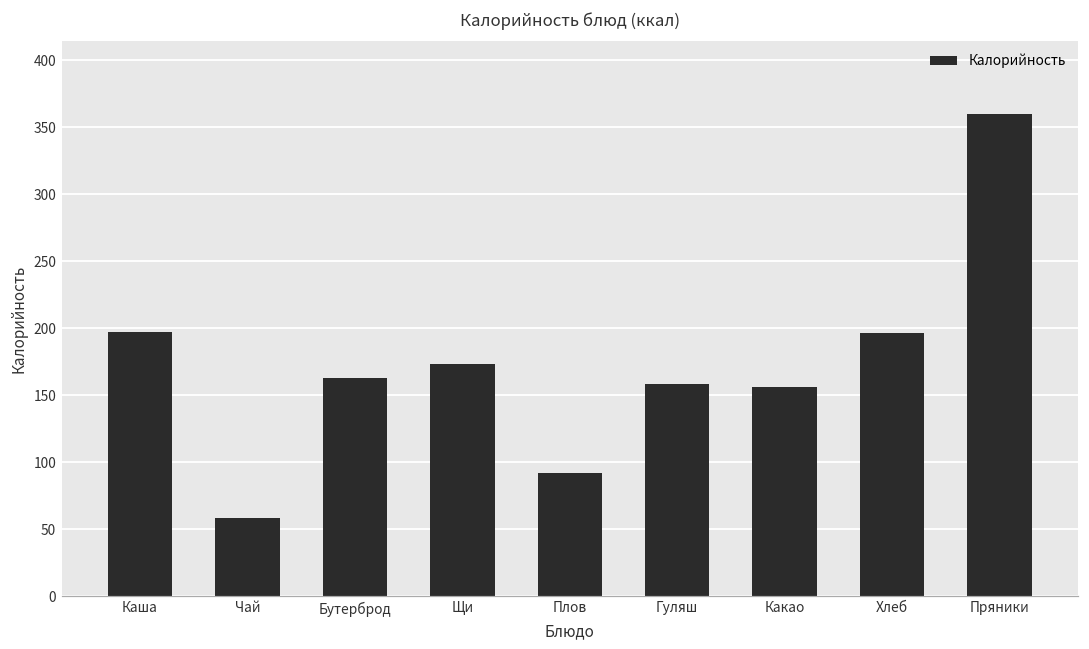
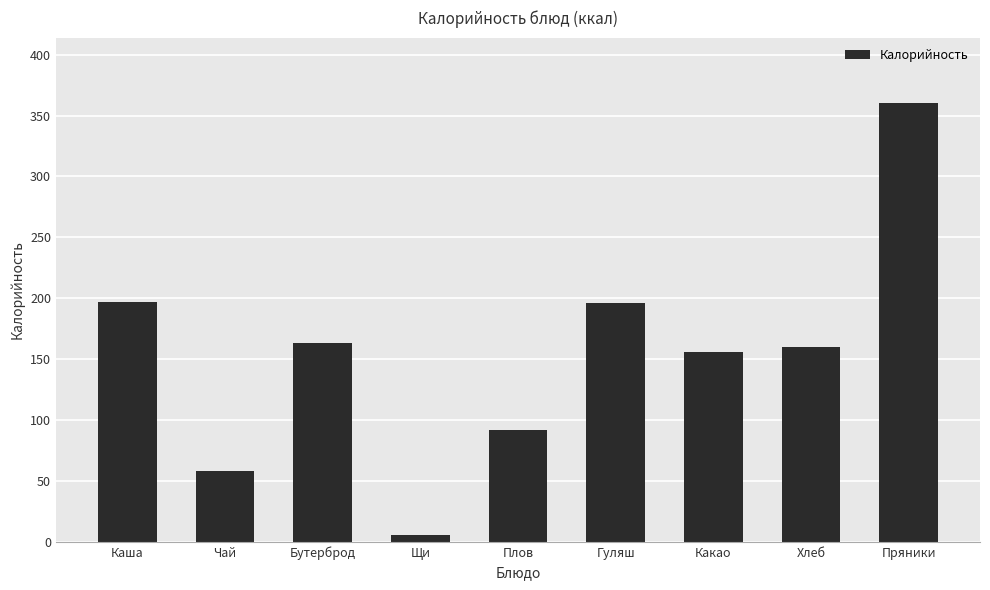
Щи: 173 -> 6
Гуляш: 158 -> 196
Хлеб: 196 -> 160
